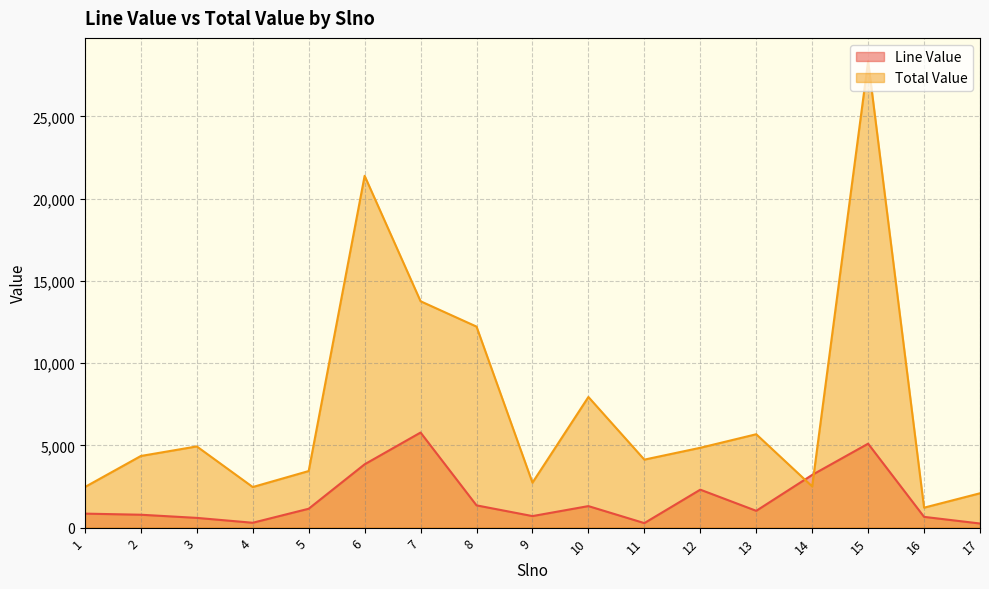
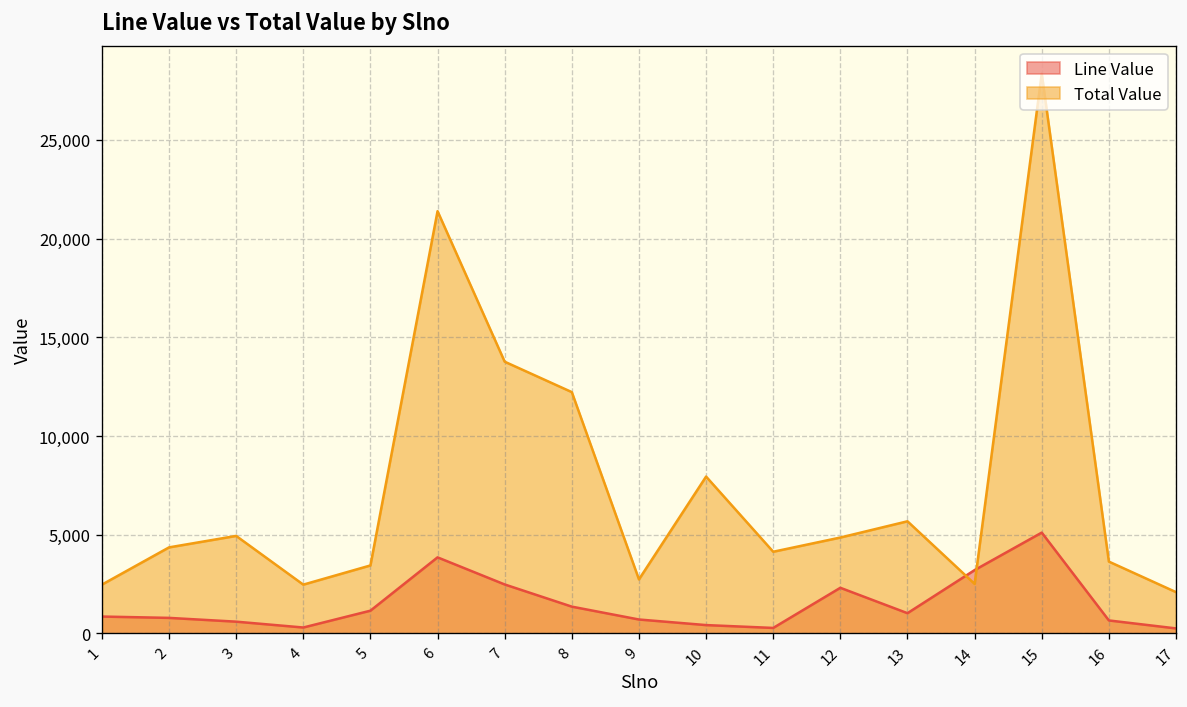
Line Value, 7: 5,800 -> 2,500
Line Value, 10: 1,300 -> 400
Total Value, 16: 1,200 -> 3,600
